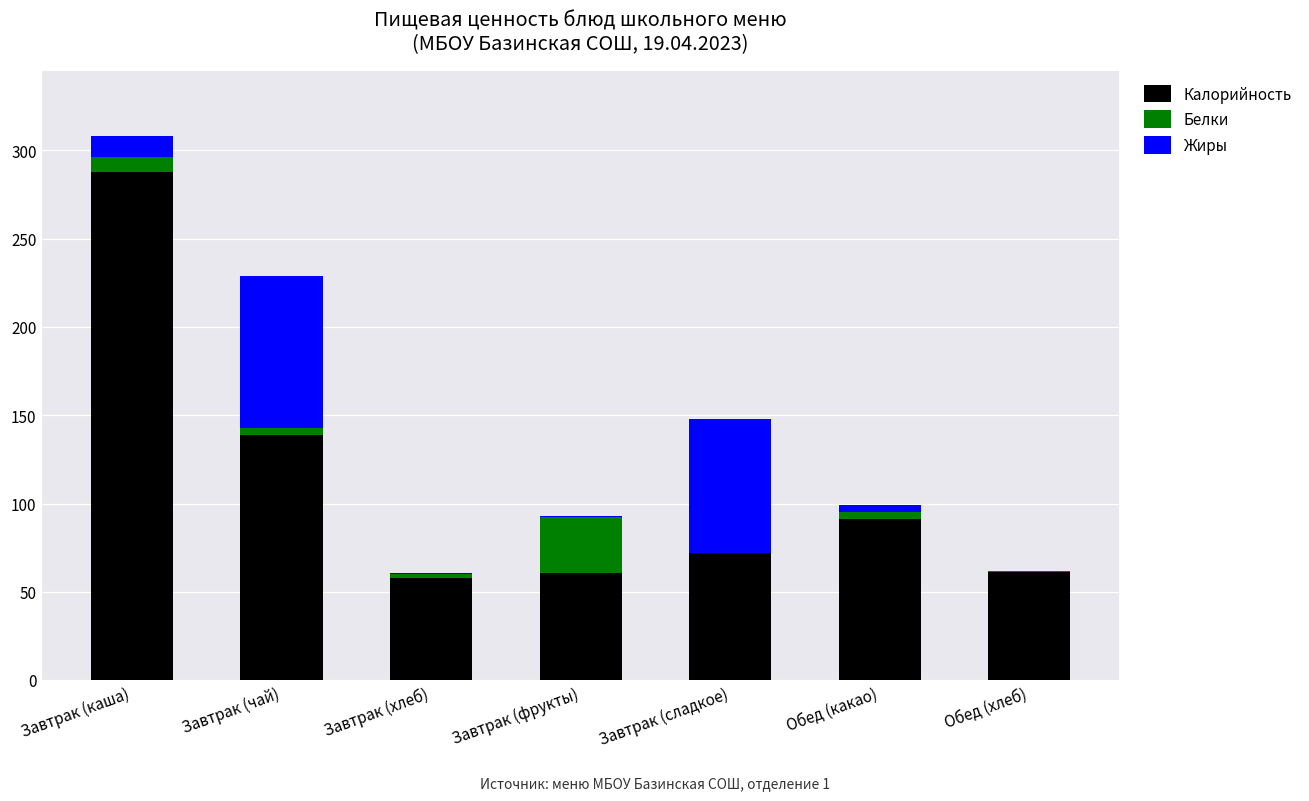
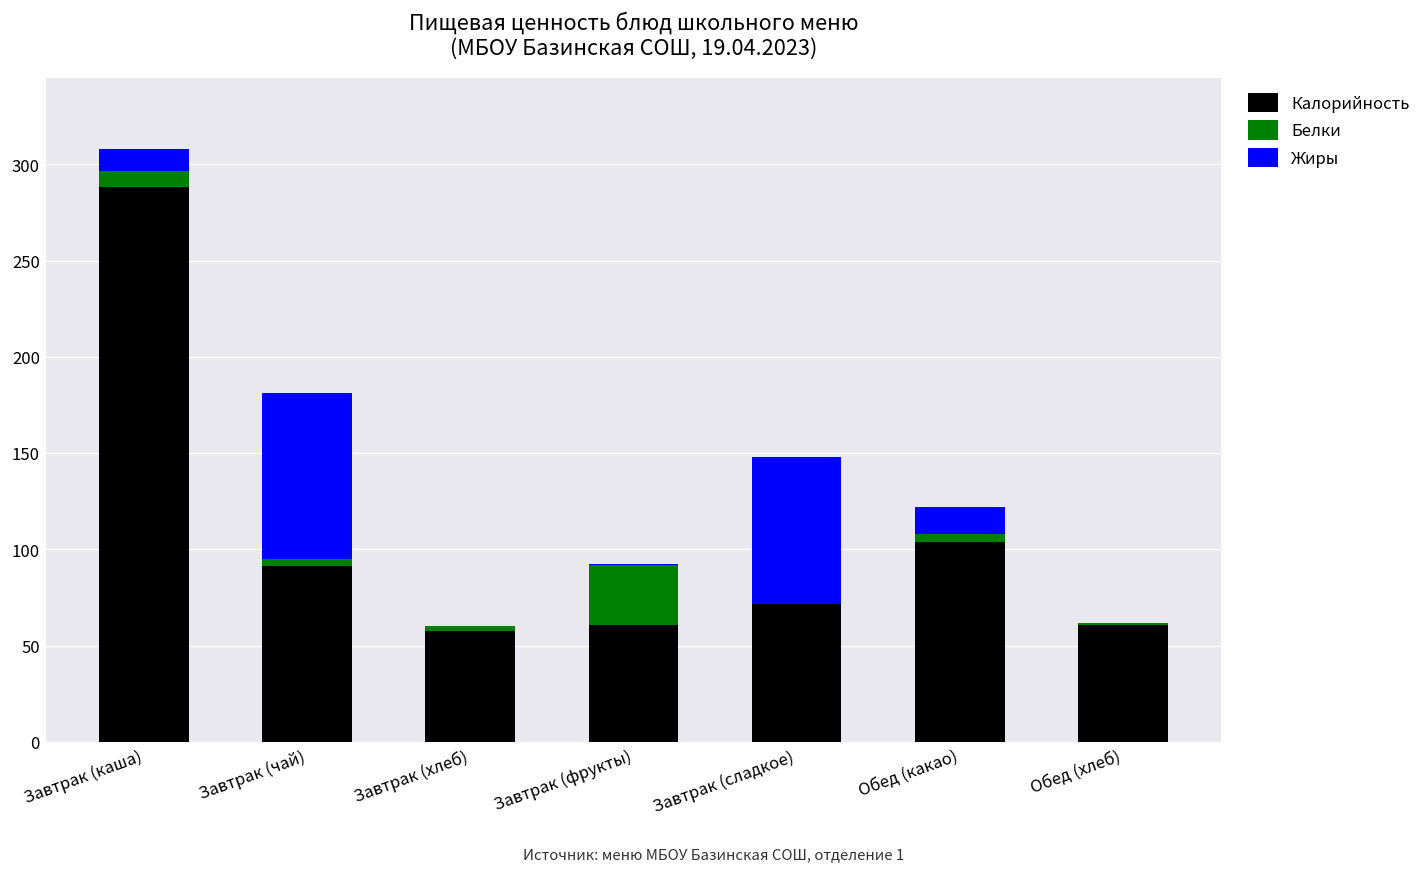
Калорийность, Завтрак (чай): 139 -> 91
Калорийность, Обед (какао): 91 -> 104
Жиры, Обед (какао): 4 -> 14
